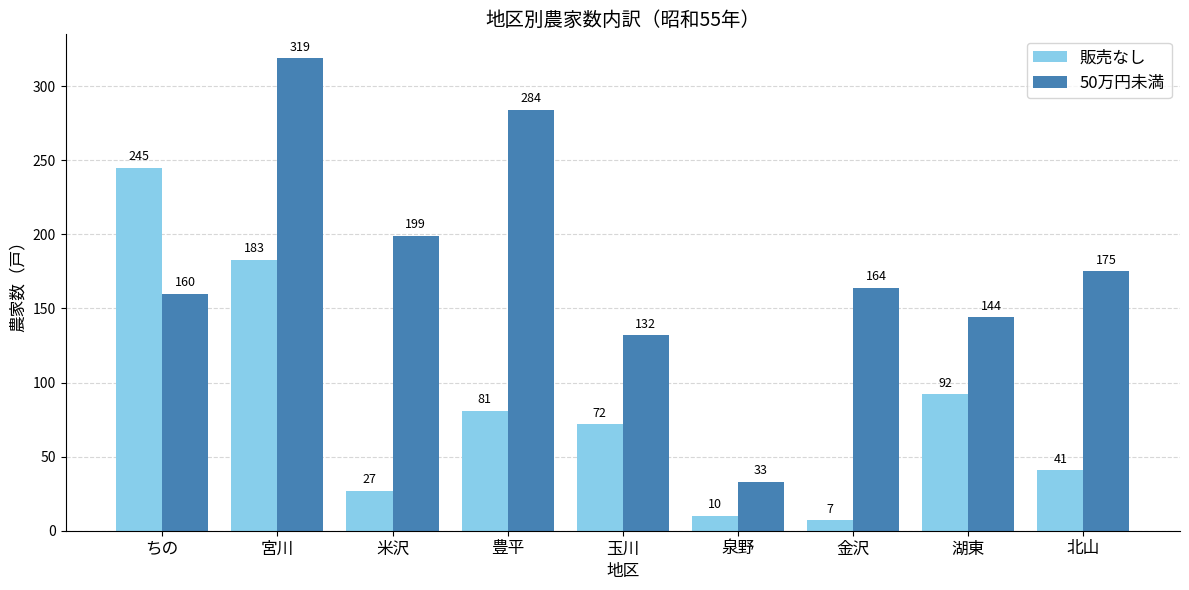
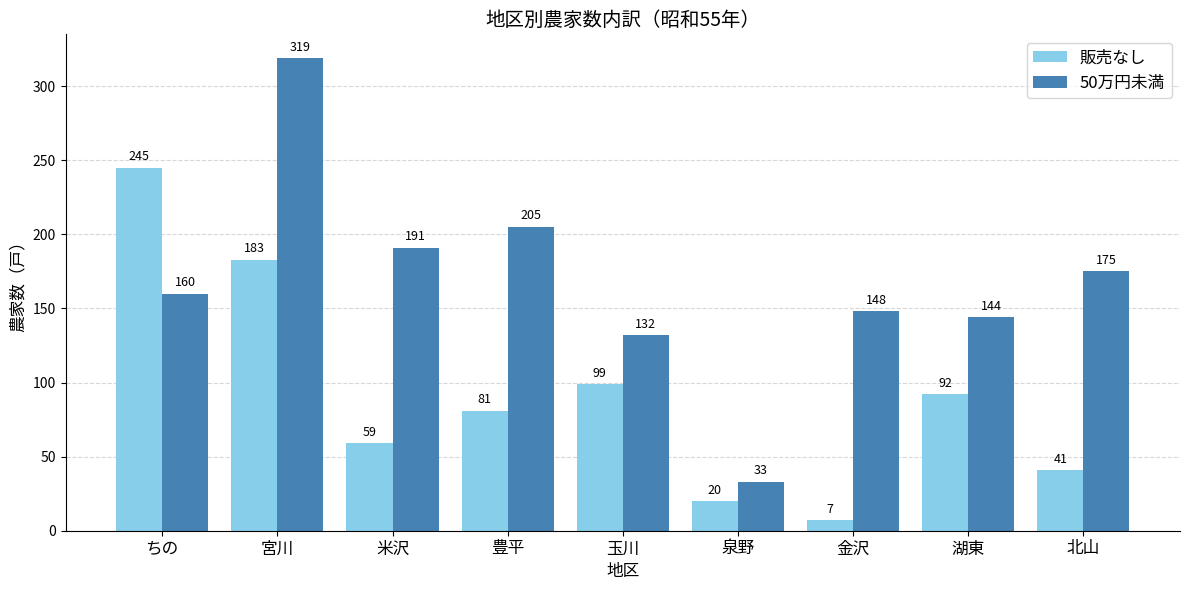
販売なし, 米沢: 27 -> 59
50万円未満, 米沢: 199 -> 191
50万円未満, 豊平: 284 -> 205
販売なし, 玉川: 72 -> 99
販売なし, 泉野: 10 -> 20
50万円未満, 金沢: 164 -> 148
